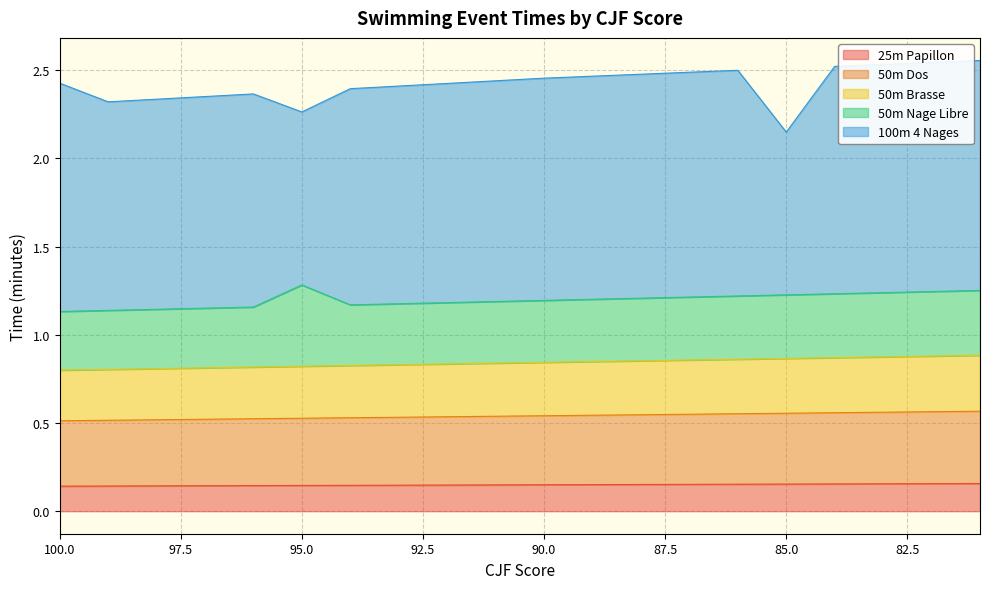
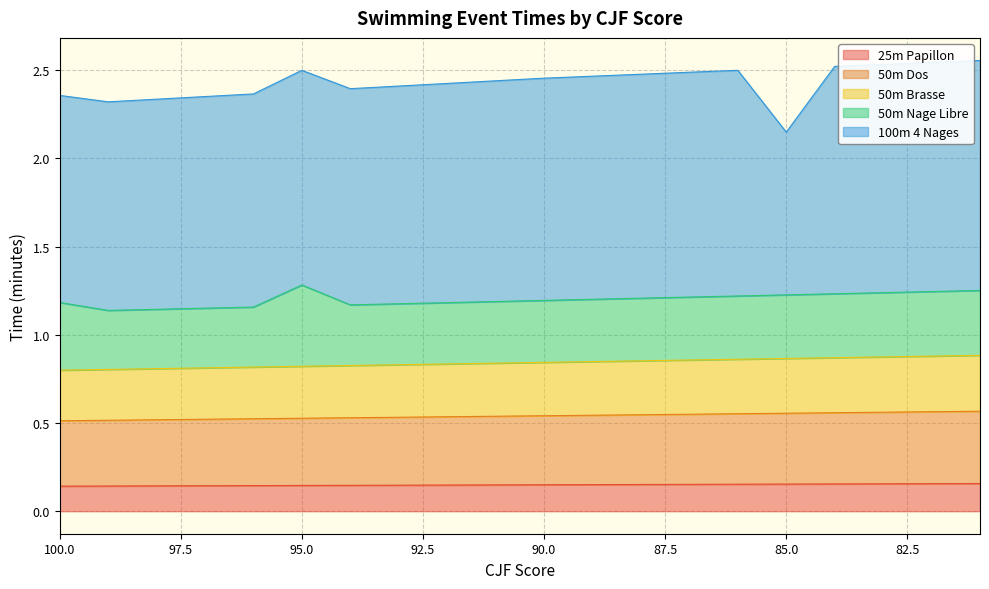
50m Nage Libre, 100.0: 0.33 -> 0.38
100m 4 Nages, 100.0: 1.29 -> 1.17
100m 4 Nages, 95.0: 0.98 -> 1.22
